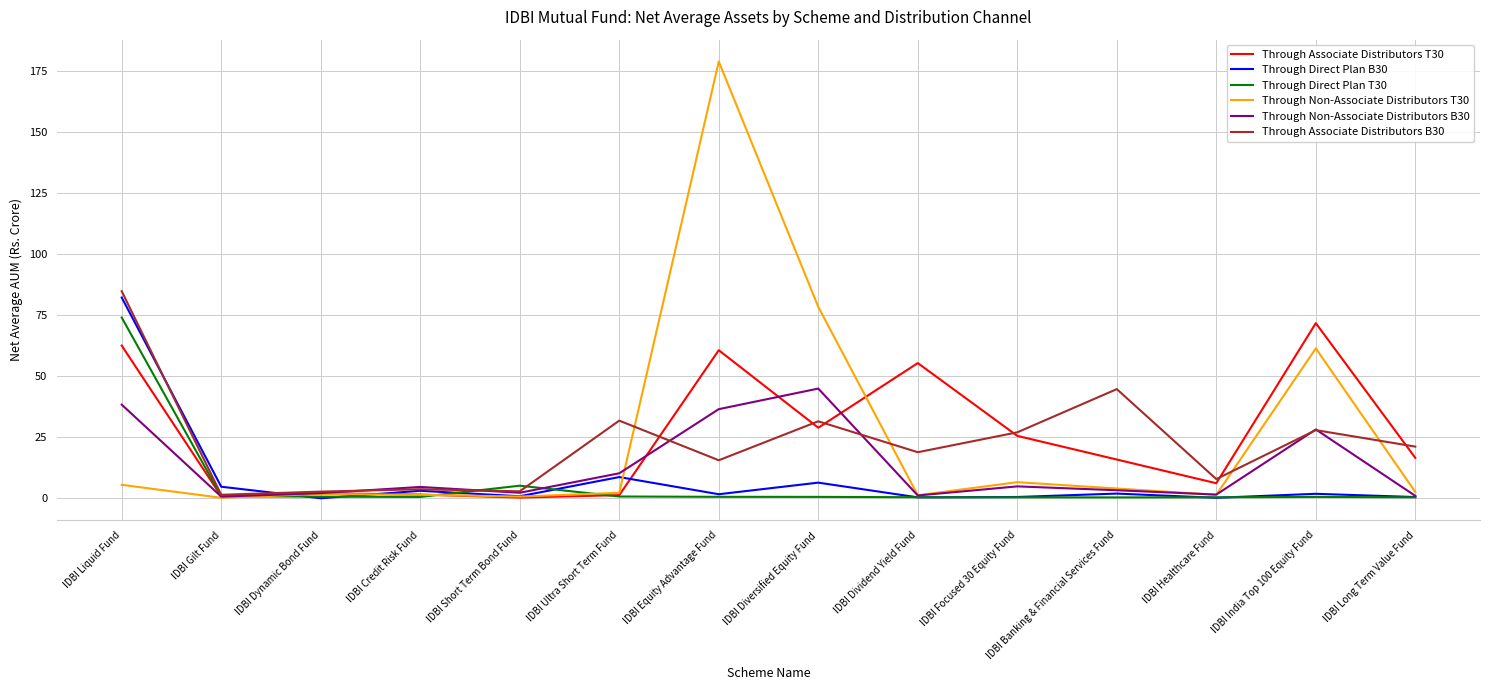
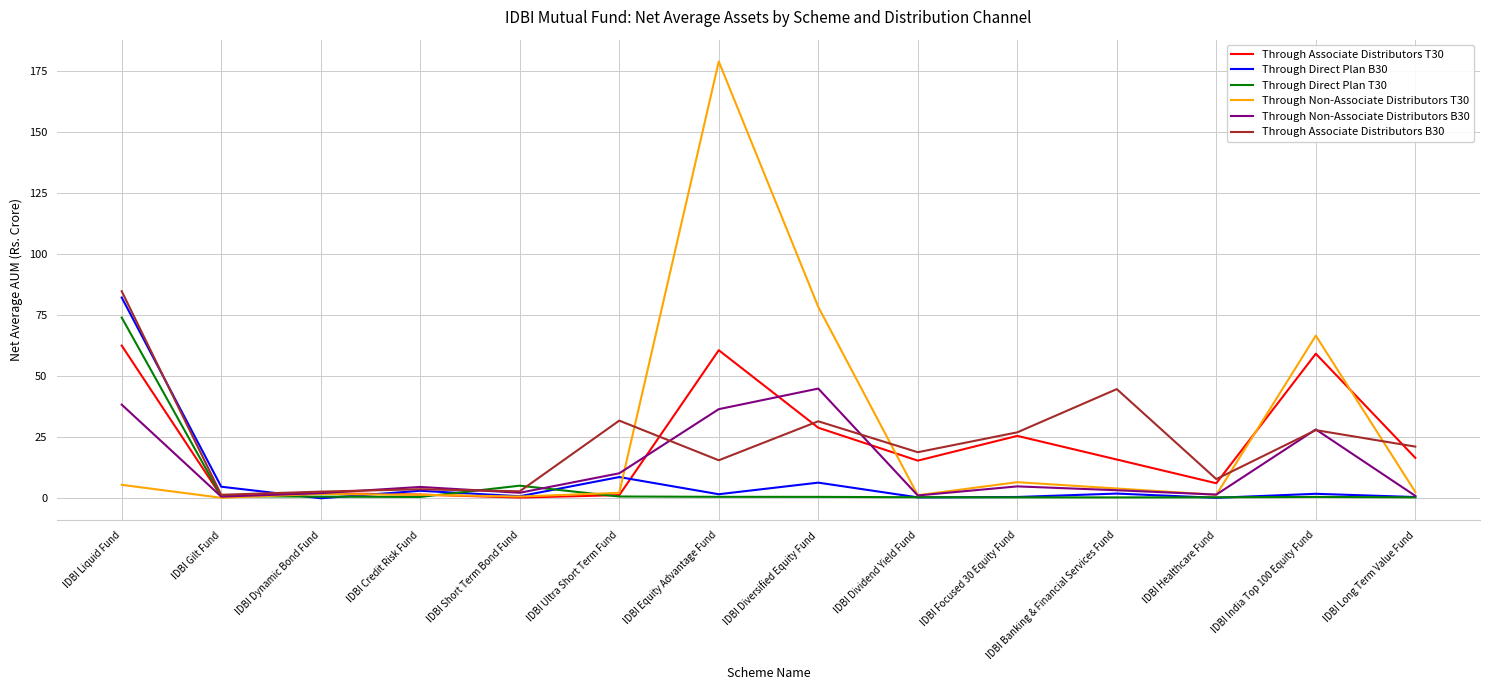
Through Associate Distributors T30, IDBI Dividend Yield Fund: 55 -> 15
Through Associate Distributors T30, IDBI India Top 100 Equity Fund: 72 -> 59
Through Non-Associate Distributors T30, IDBI India Top 100 Equity Fund: 61 -> 67
